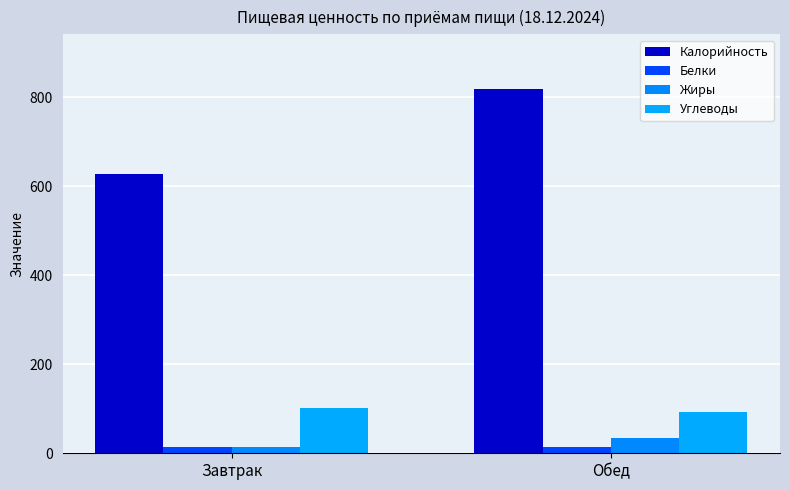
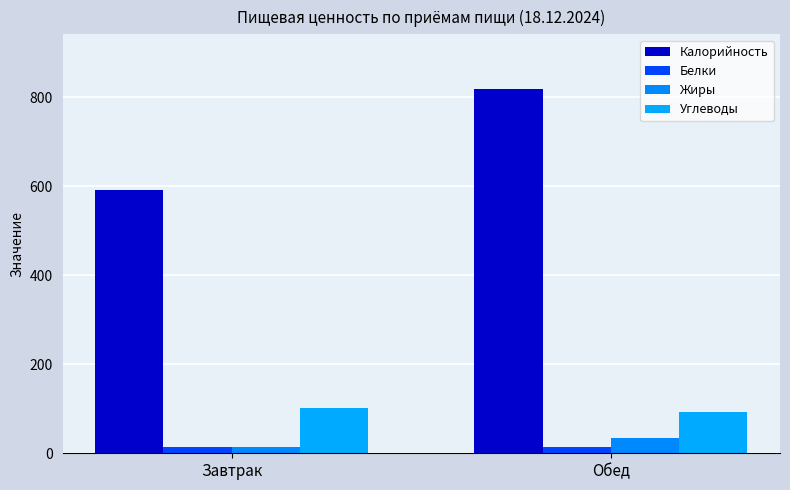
Калорийность, Завтрак: 630 -> 590
